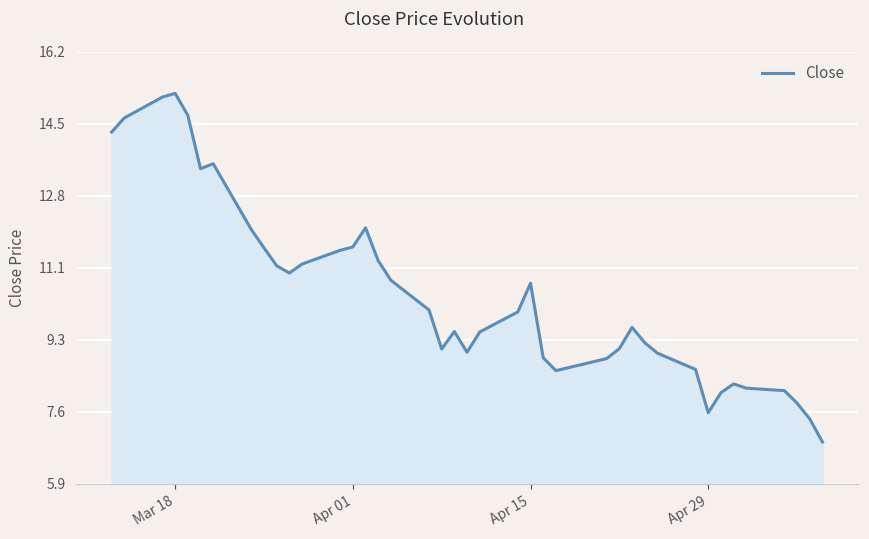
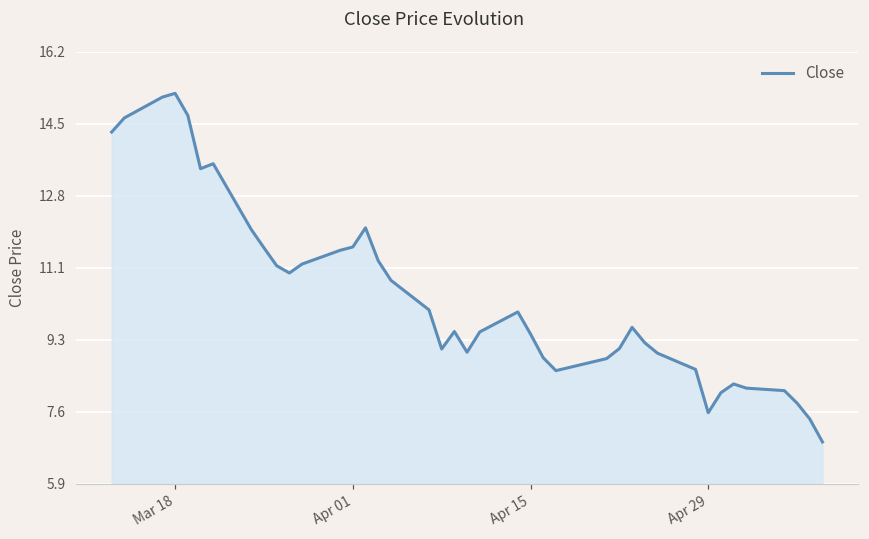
Apr 15: 10.7 -> 9.5
